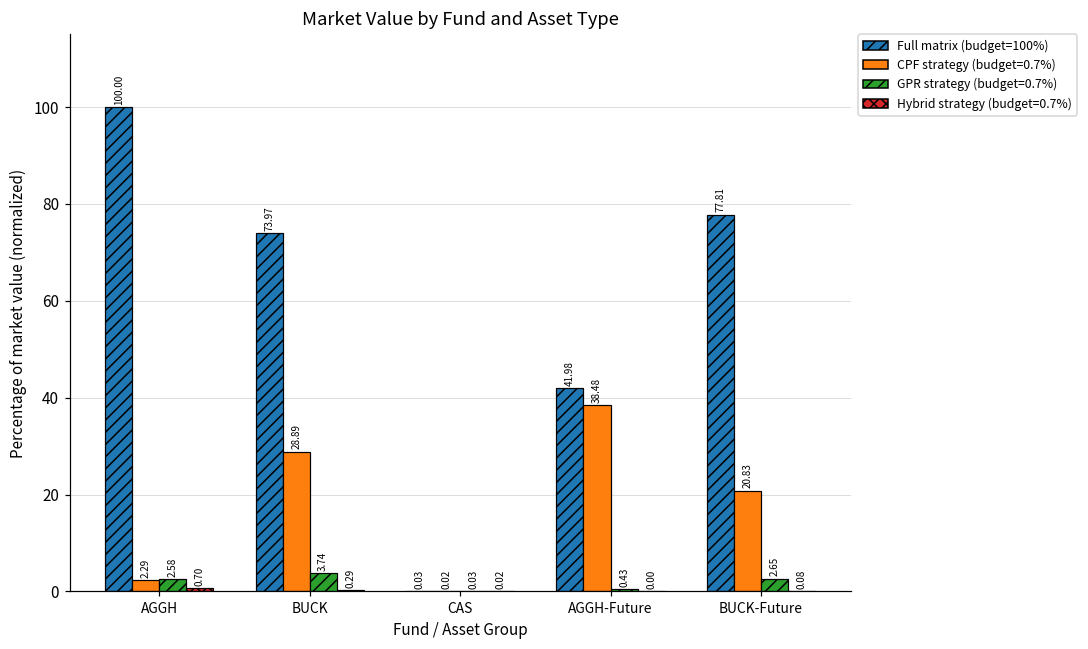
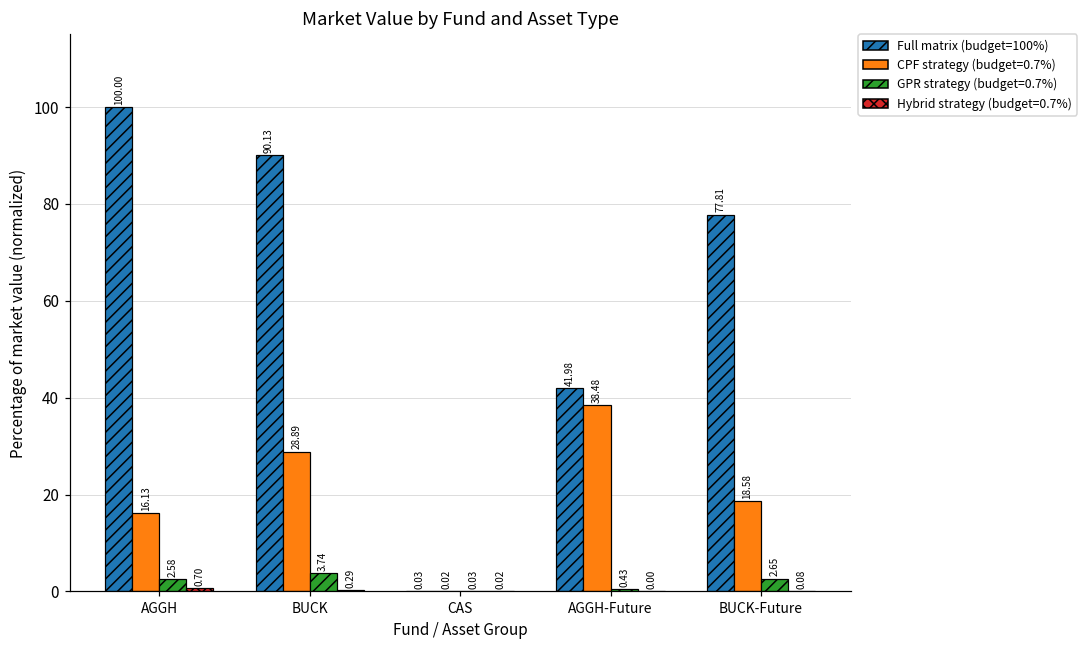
CPF strategy (budget=0.7%), AGGH: 2.29 -> 16.13
Full matrix (budget=100%), BUCK: 73.97 -> 90.13
CPF strategy (budget=0.7%), BUCK-Future: 20.83 -> 18.58
